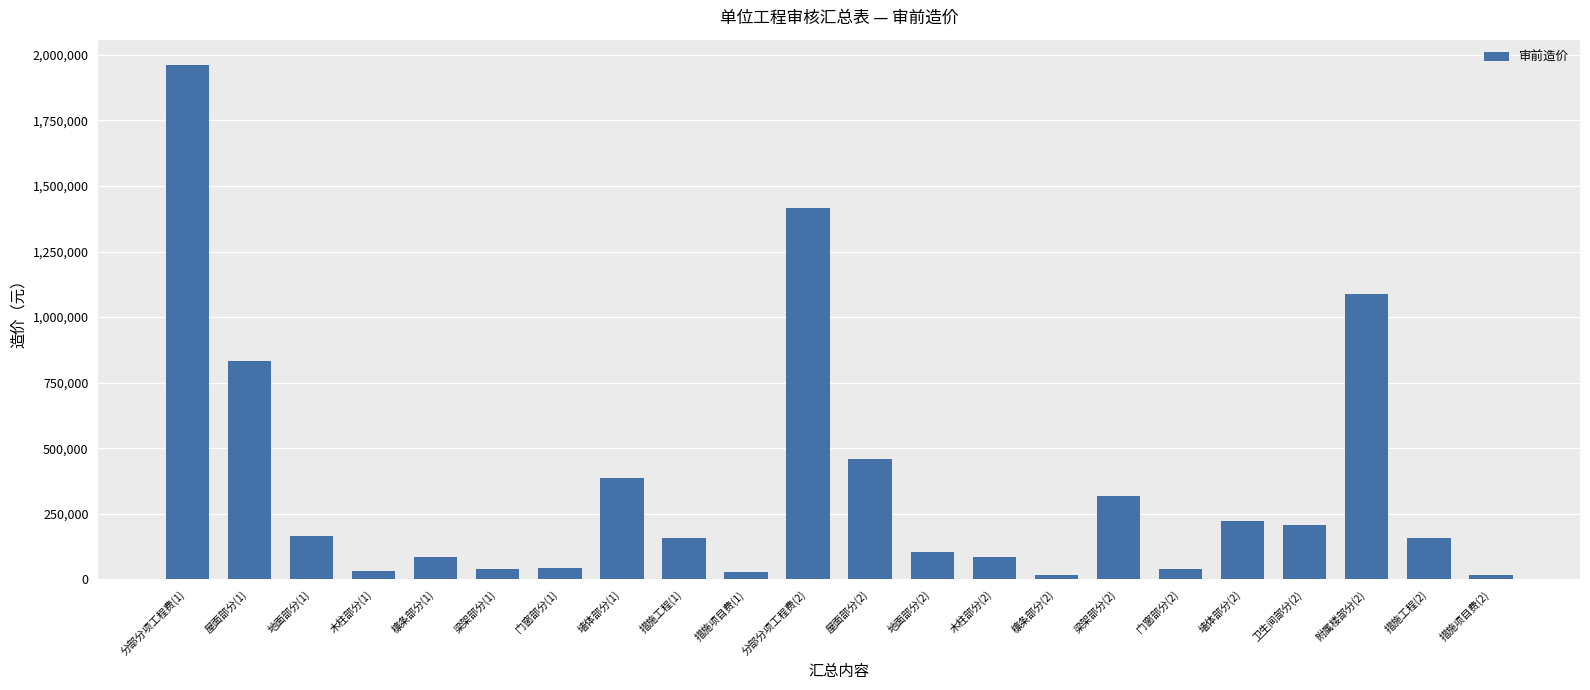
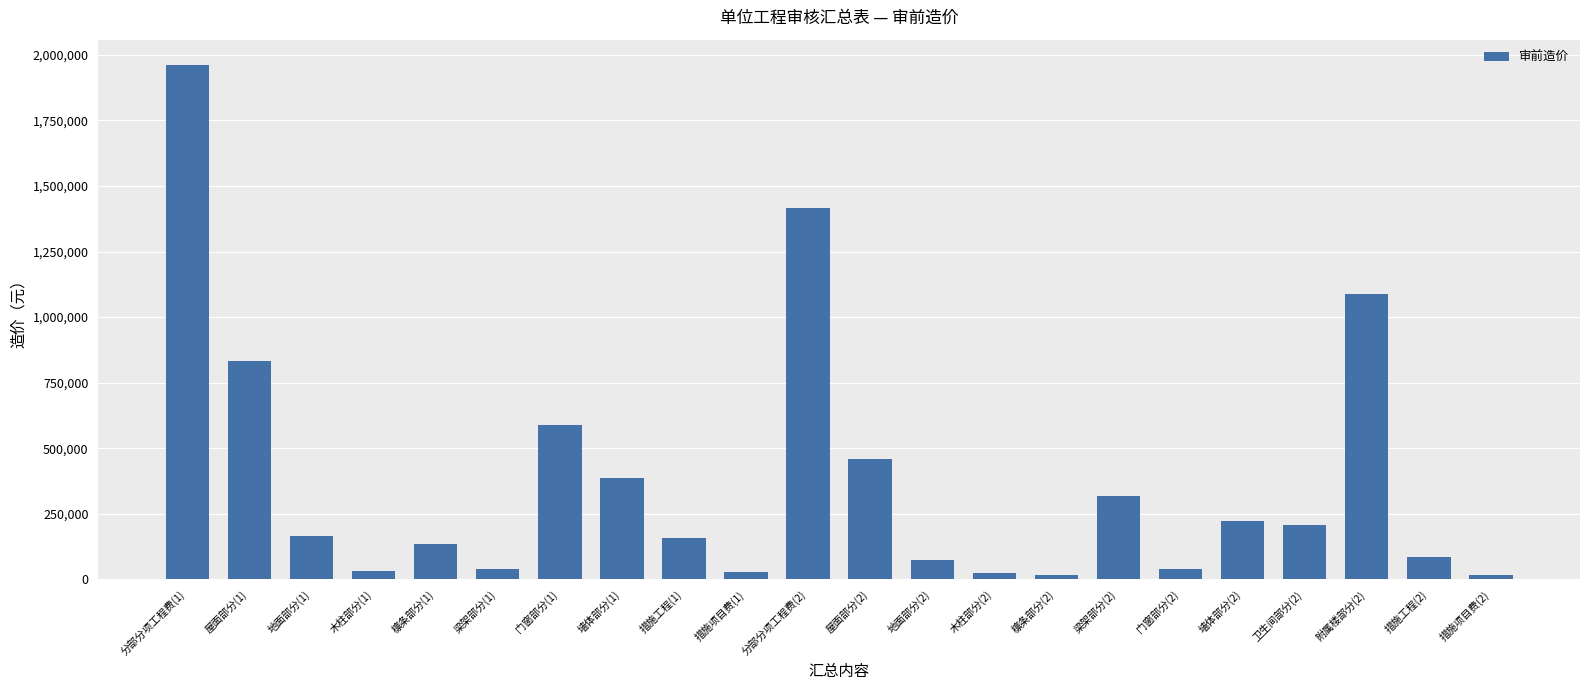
檩条部分(1): 90,000 -> 130,000
门窗部分(1): 40,000 -> 590,000
地面部分(2): 100,000 -> 70,000
木柱部分(2): 80,000 -> 20,000
措施工程(2): 160,000 -> 90,000
